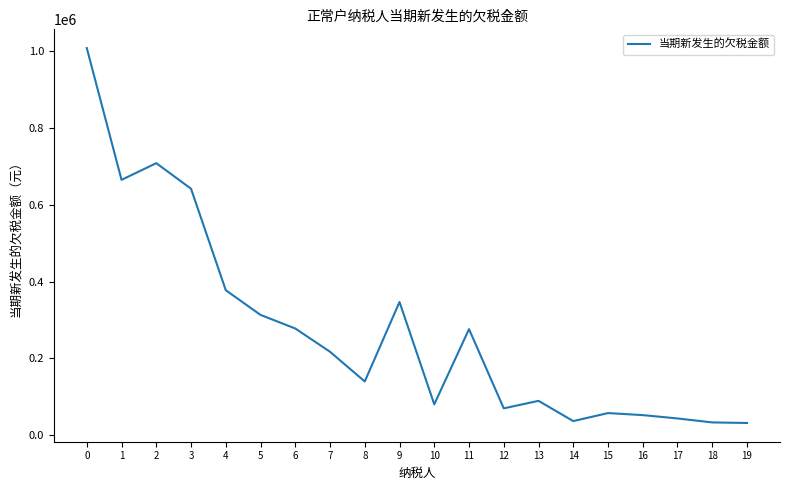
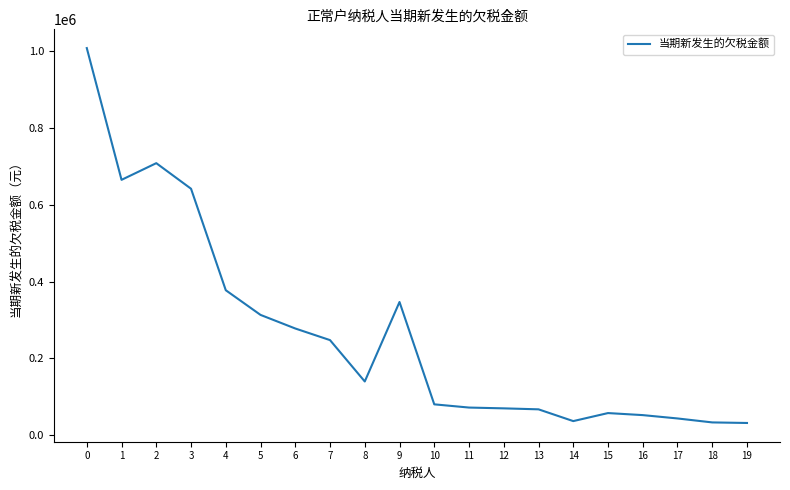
7: 220000 -> 250000
11: 280000 -> 70000
13: 90000 -> 70000
